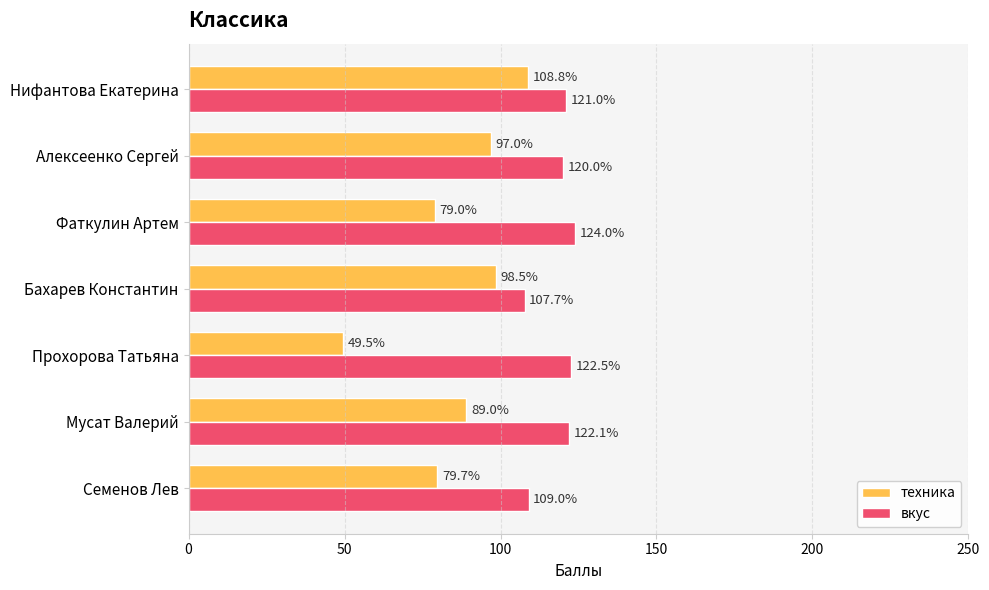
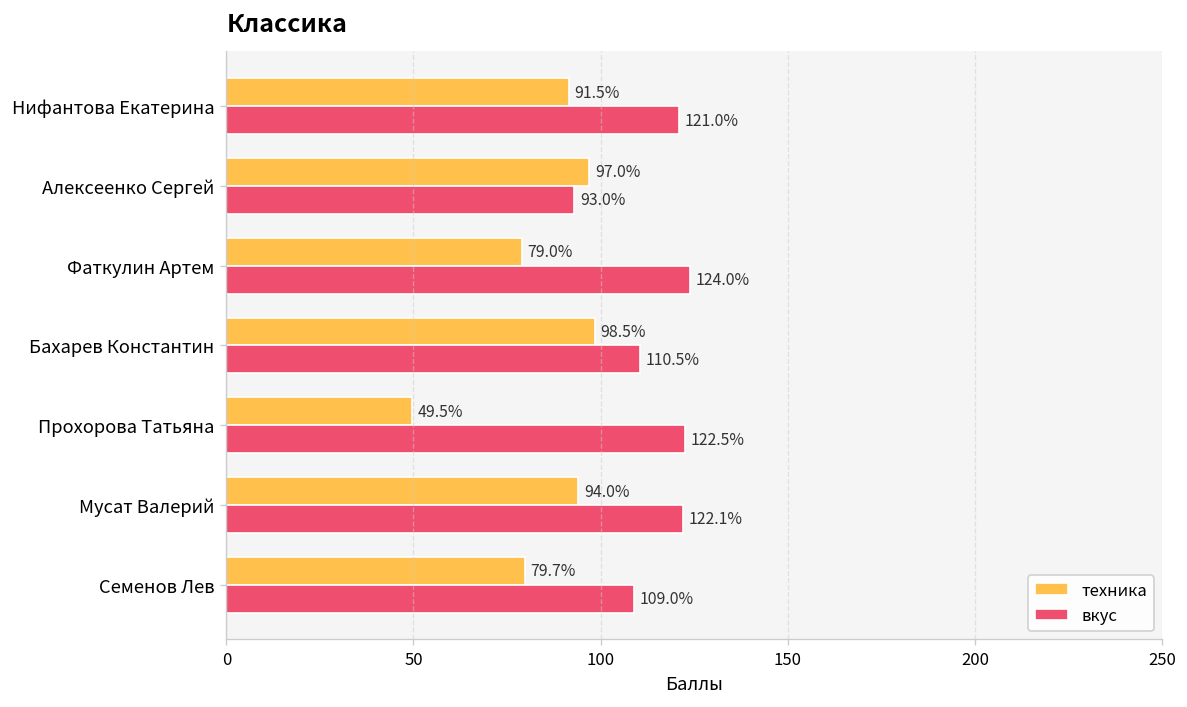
техника, Нифантова Екатерина: 108.8% -> 91.5%
вкус, Алексеенко Сергей: 120.0% -> 93.0%
вкус, Бахарев Константин: 107.7% -> 110.5%
техника, Мусат Валерий: 89.0% -> 94.0%
